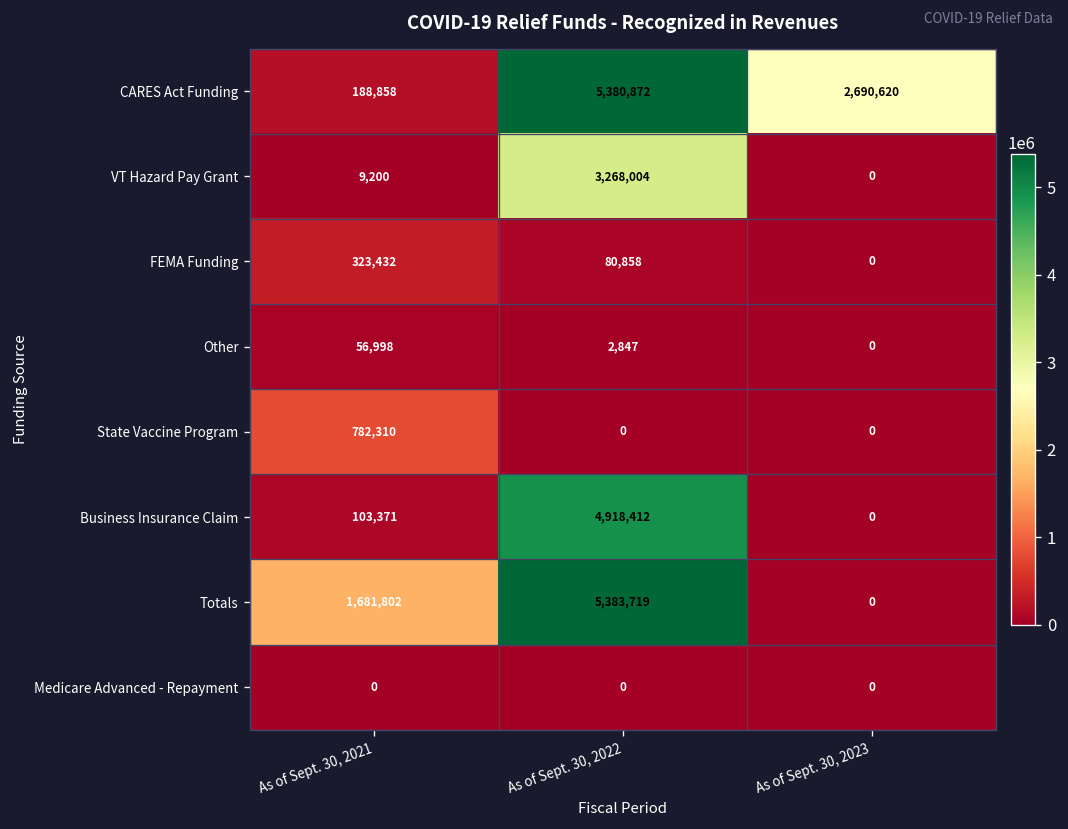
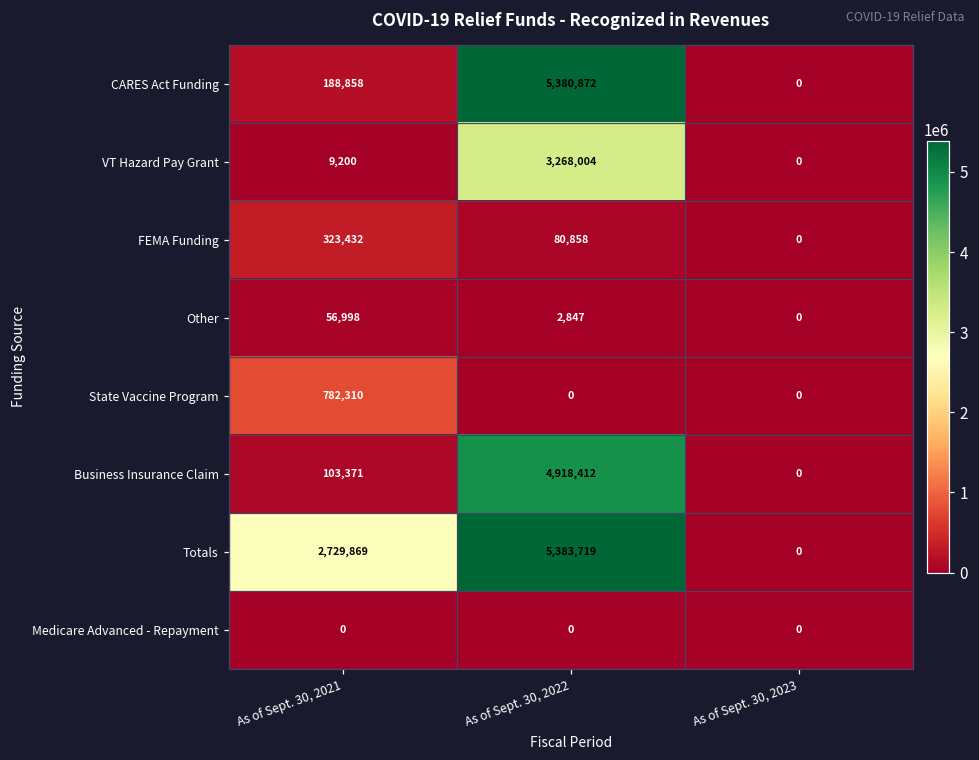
CARES Act Funding, As of Sept. 30, 2023: 2,690,620 -> 0
Totals, As of Sept. 30, 2021: 1,681,802 -> 2,729,869
